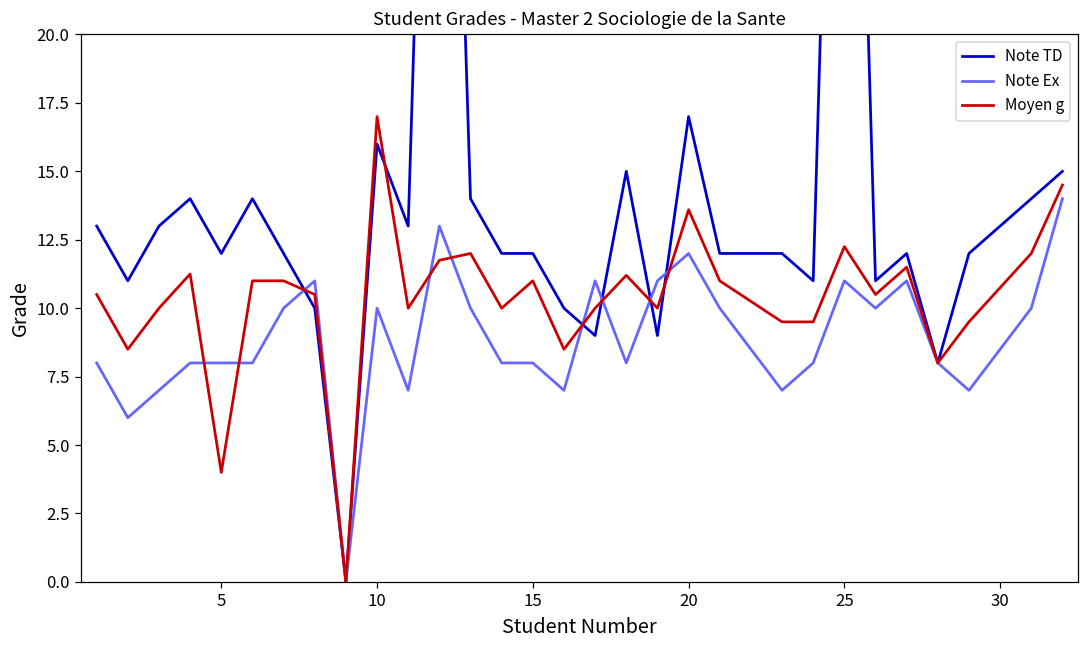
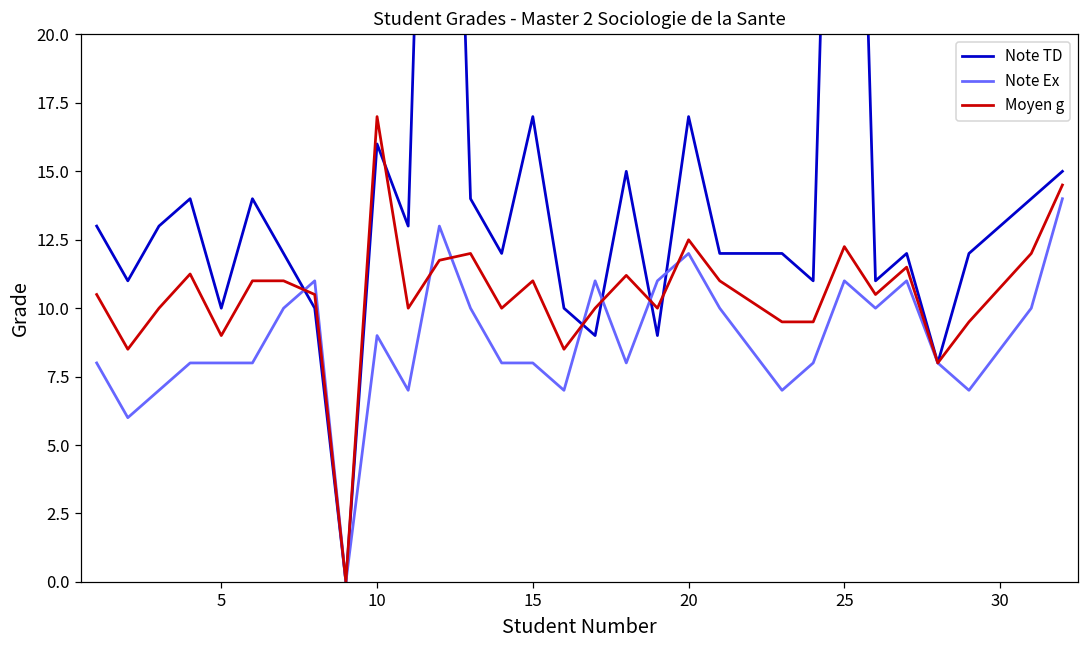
Note TD, 5: 12 -> 10
Moyen g, 5: 4 -> 9
Note Ex, 10: 10 -> 9
Note TD, 15: 12 -> 17
Moyen g, 20: 13.6 -> 12.5
